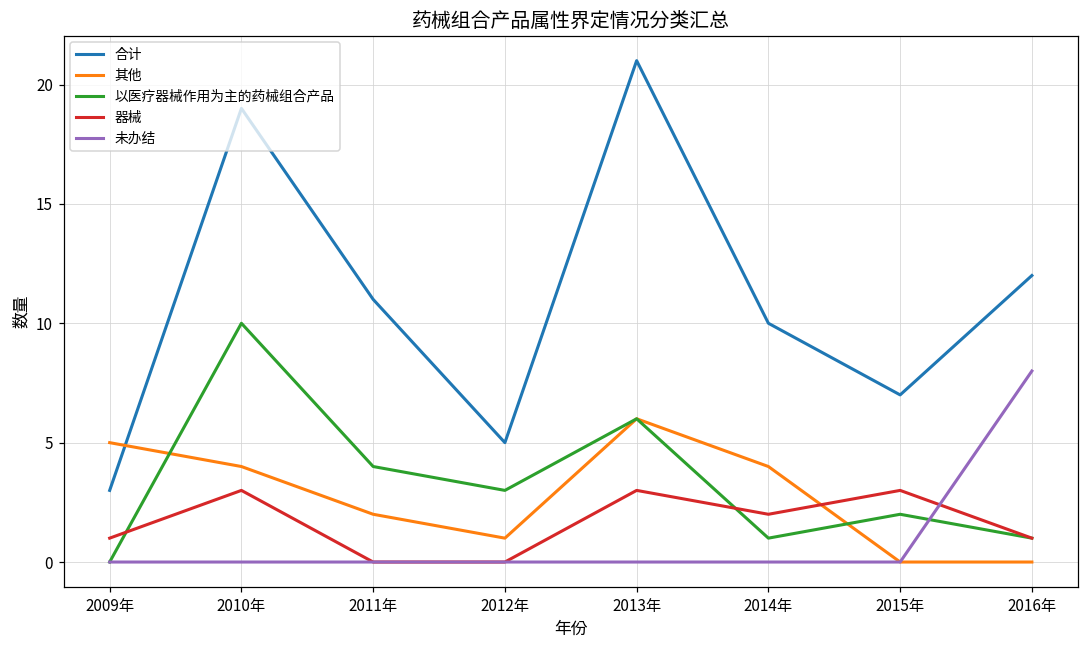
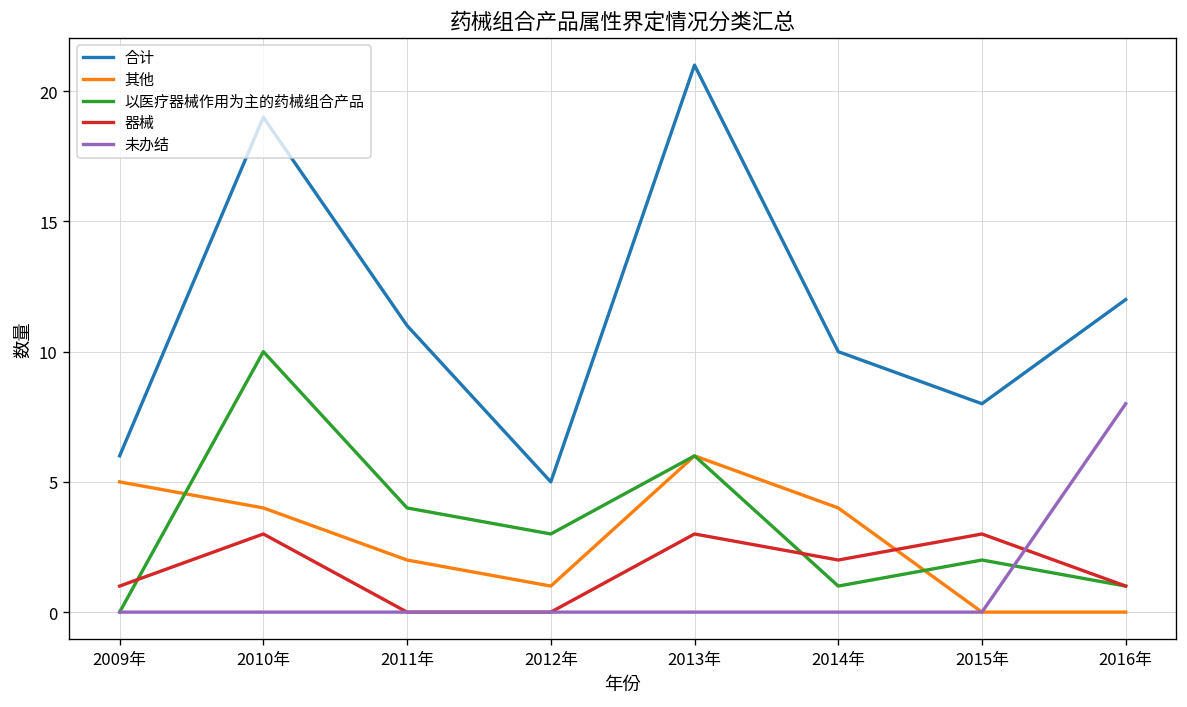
合计, 2009年: 3 -> 6
合计, 2015年: 7 -> 8
